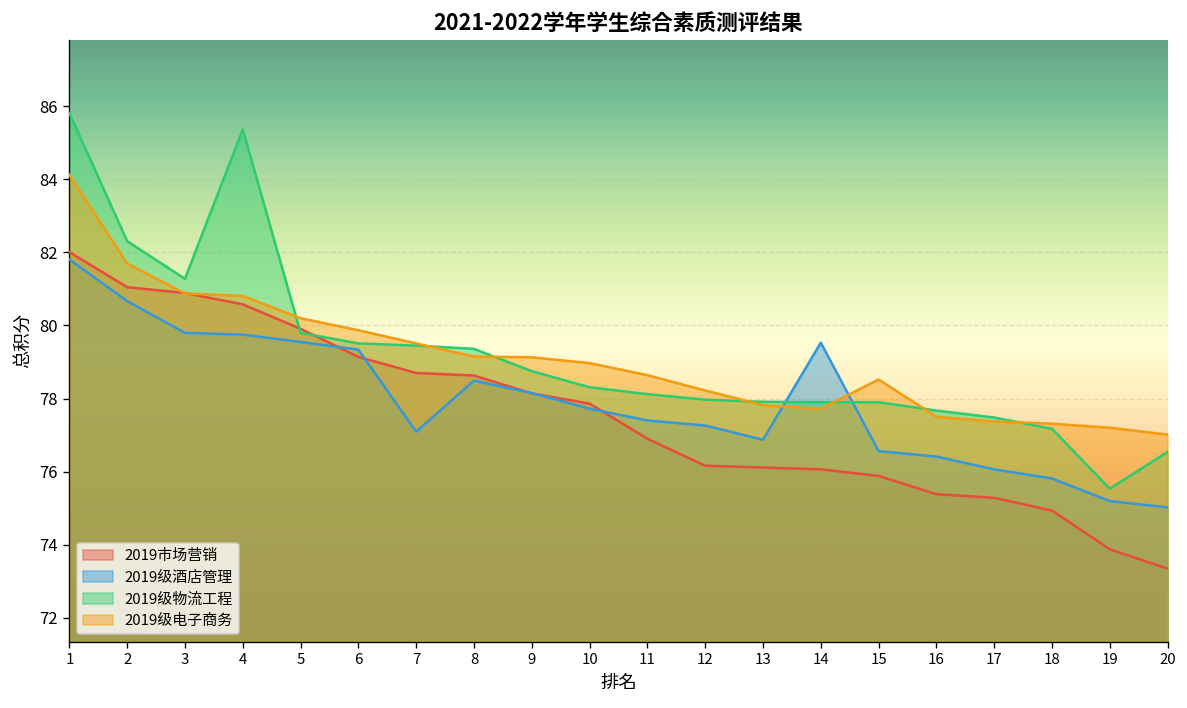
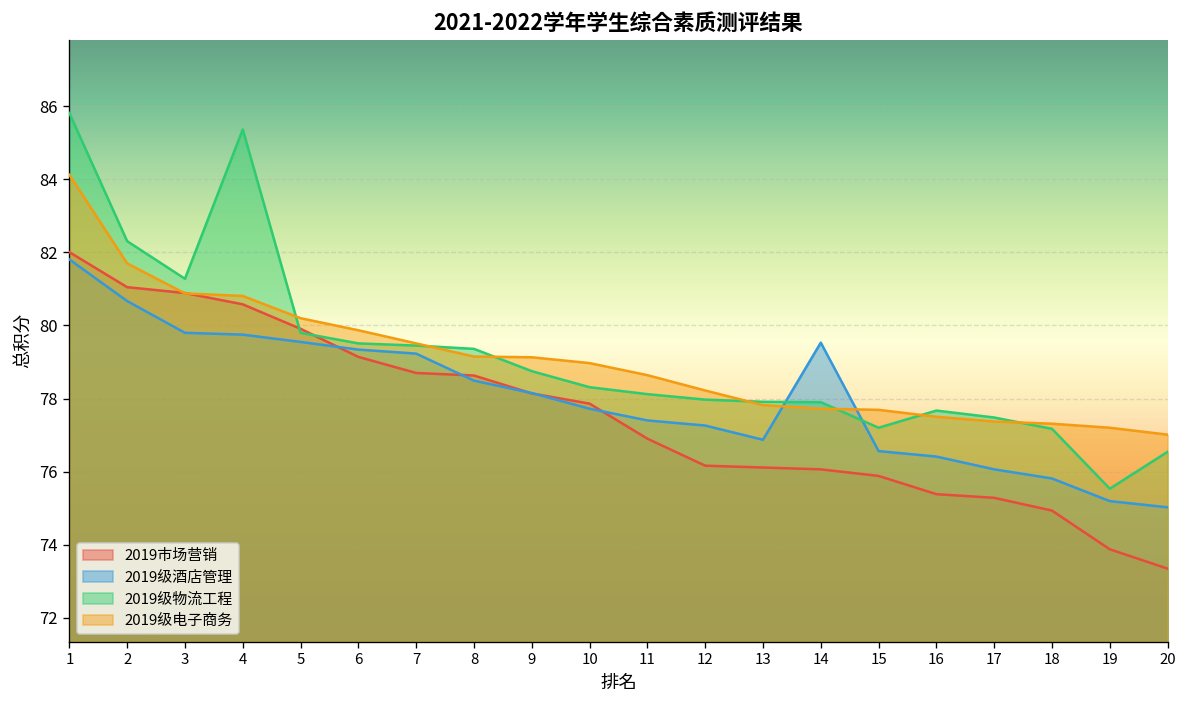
2019级酒店管理, 7: 77.1 -> 79.2
2019级物流工程, 15: 77.9 -> 77.2
2019级电子商务, 15: 78.5 -> 77.7
